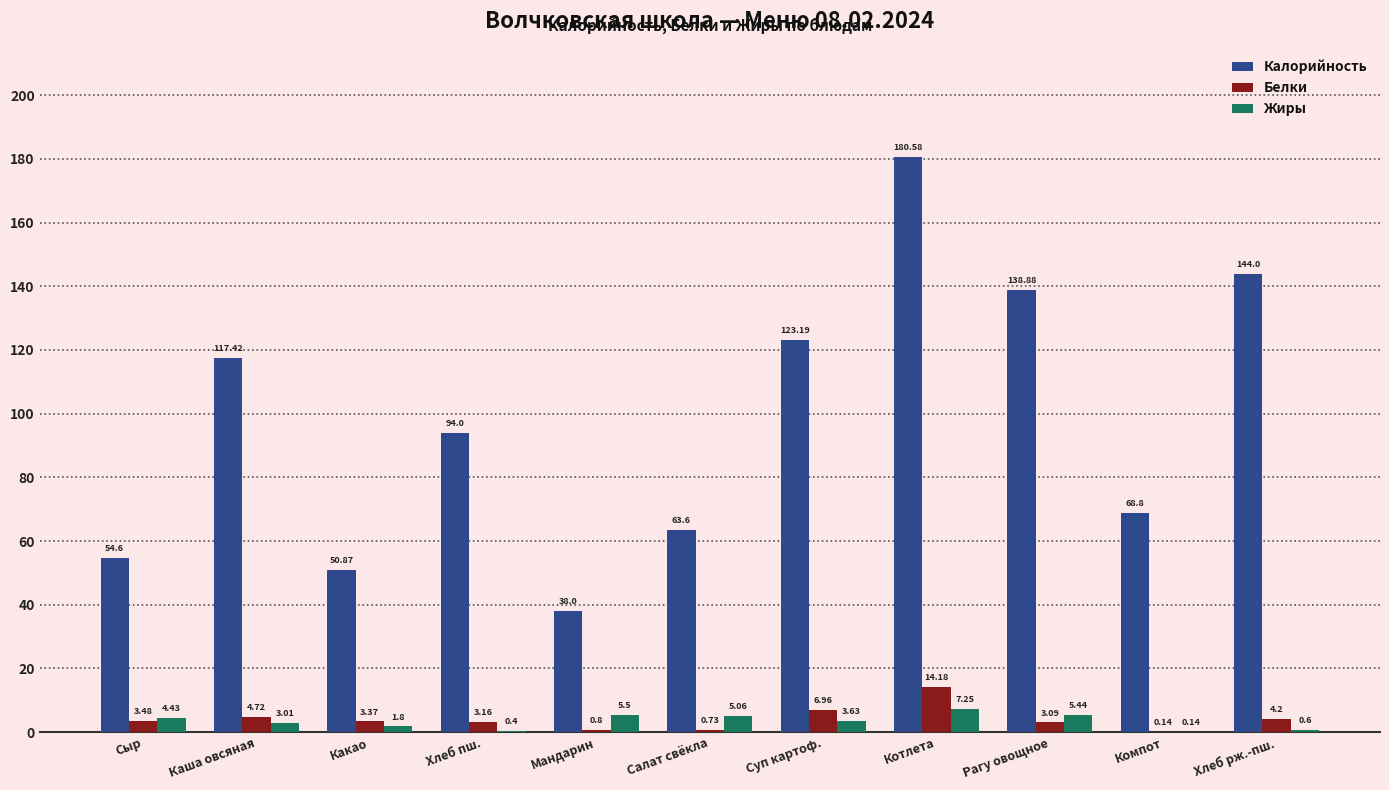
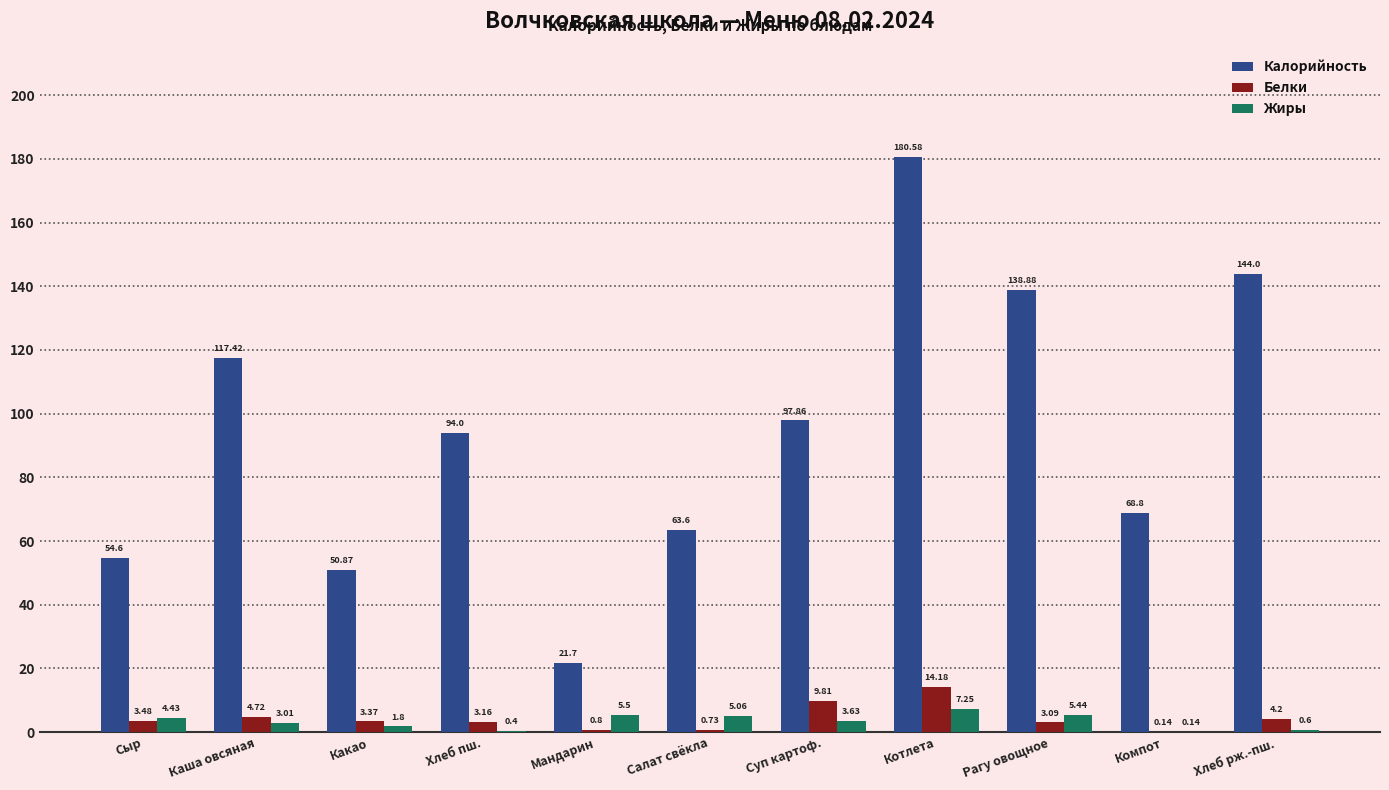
Калорийность, Мандарин: 38.0 -> 21.7
Калорийность, Суп картоф.: 123.19 -> 97.86
Белки, Суп картоф.: 6.96 -> 9.81
